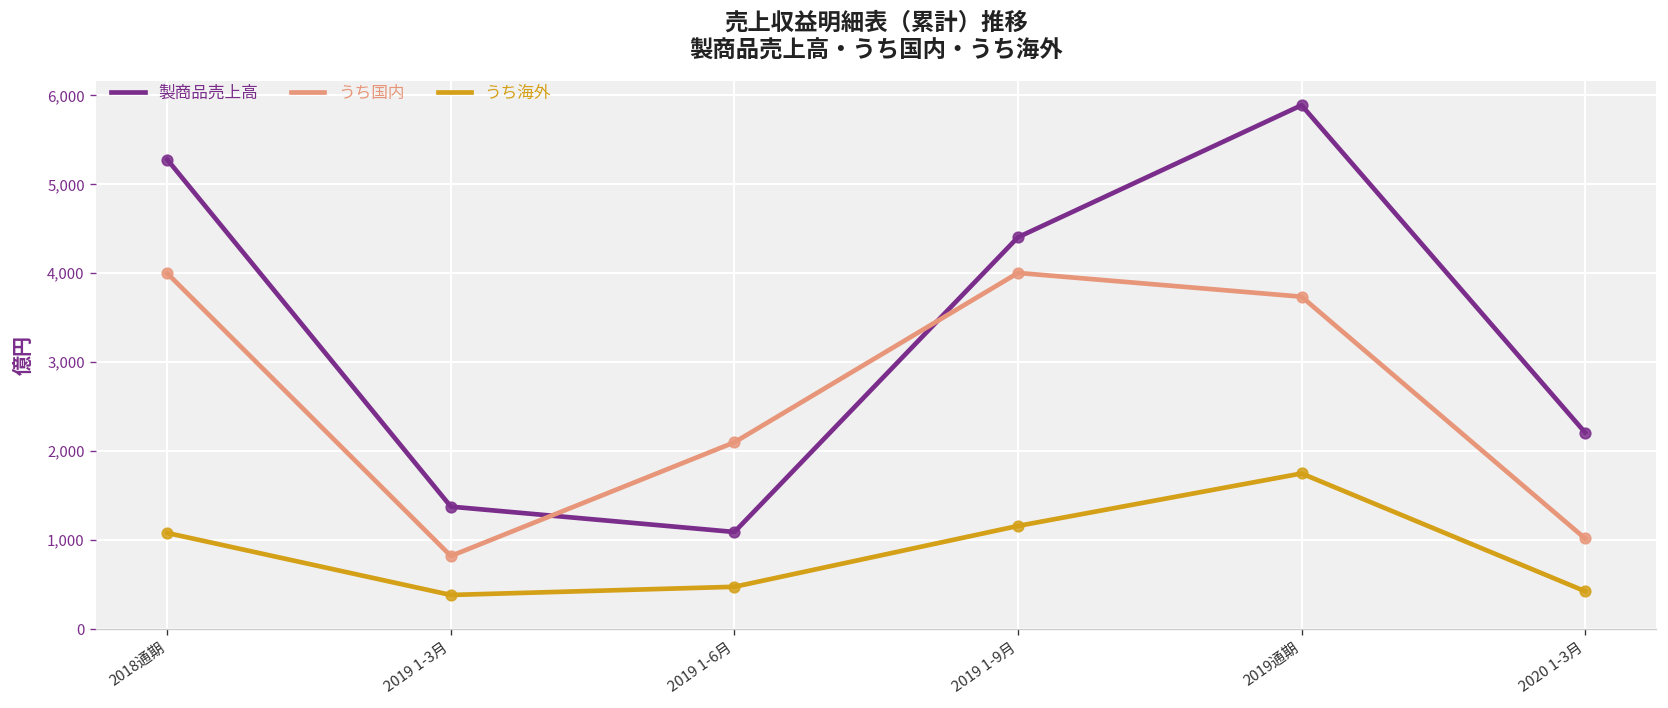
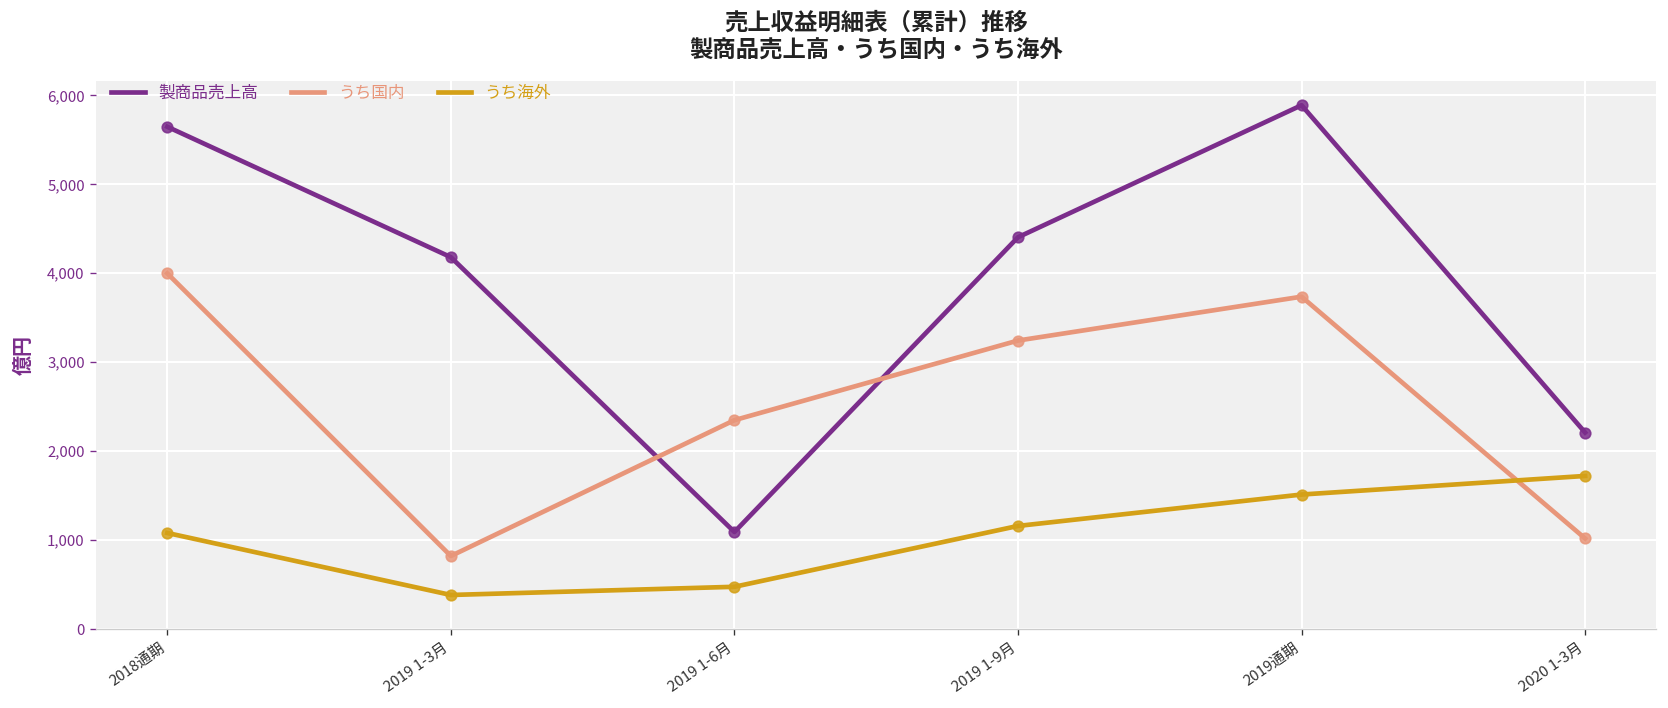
製商品売上高, 2018通期: 5,300 -> 5,600
製商品売上高, 2019 1-3月: 1,400 -> 4,200
うち国内, 2019 1-6月: 2,100 -> 2,300
うち国内, 2019 1-9月: 4,000 -> 3,200
うち海外, 2019通期: 1,800 -> 1,500
うち海外, 2020 1-3月: 400 -> 1,700
